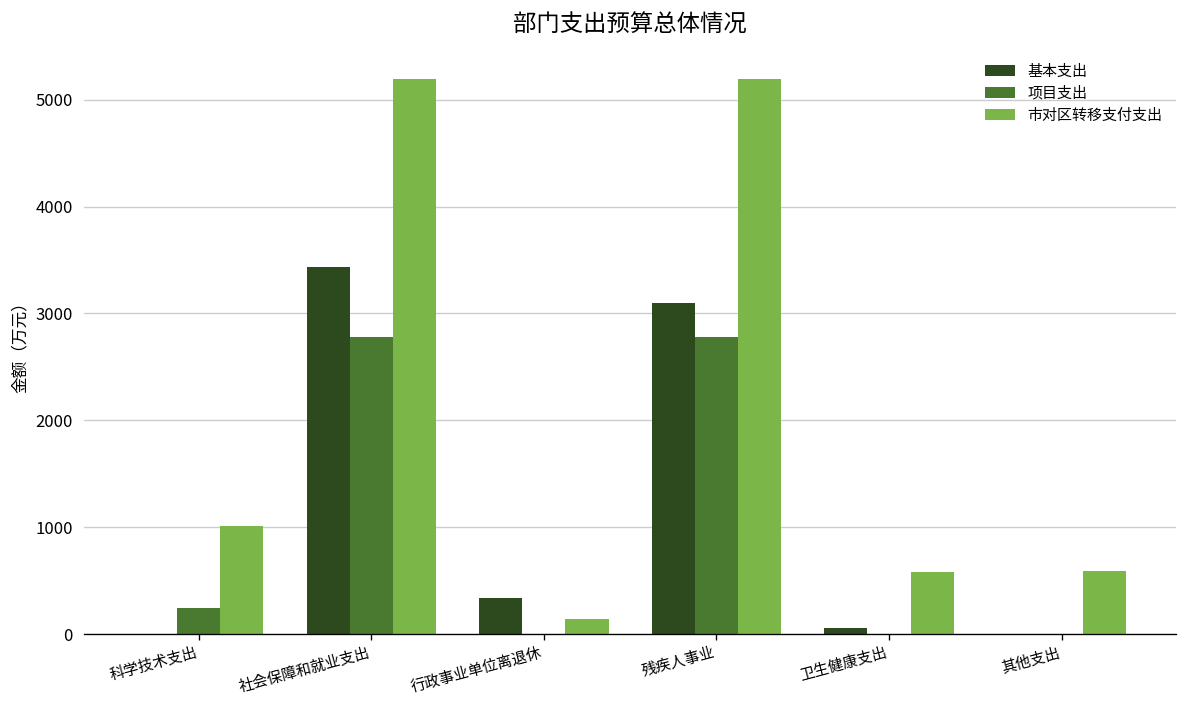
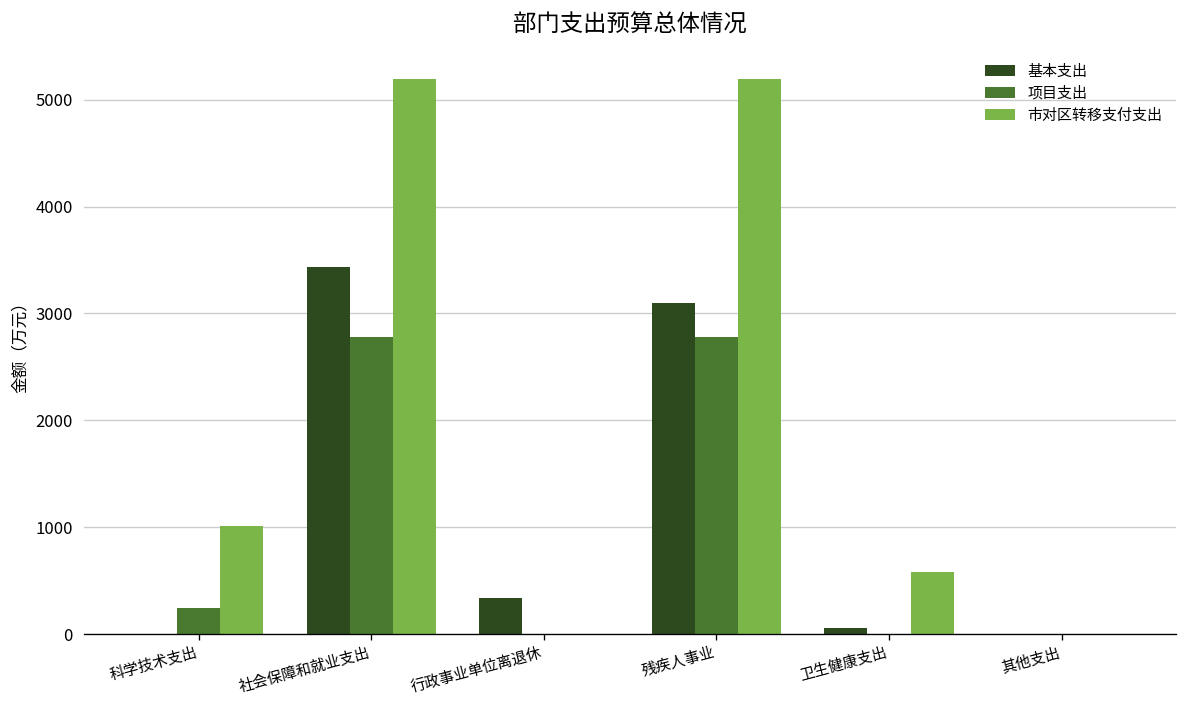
市对区转移支付支出, 行政事业单位离退休: 100 -> 0
市对区转移支付支出, 其他支出: 600 -> 0
